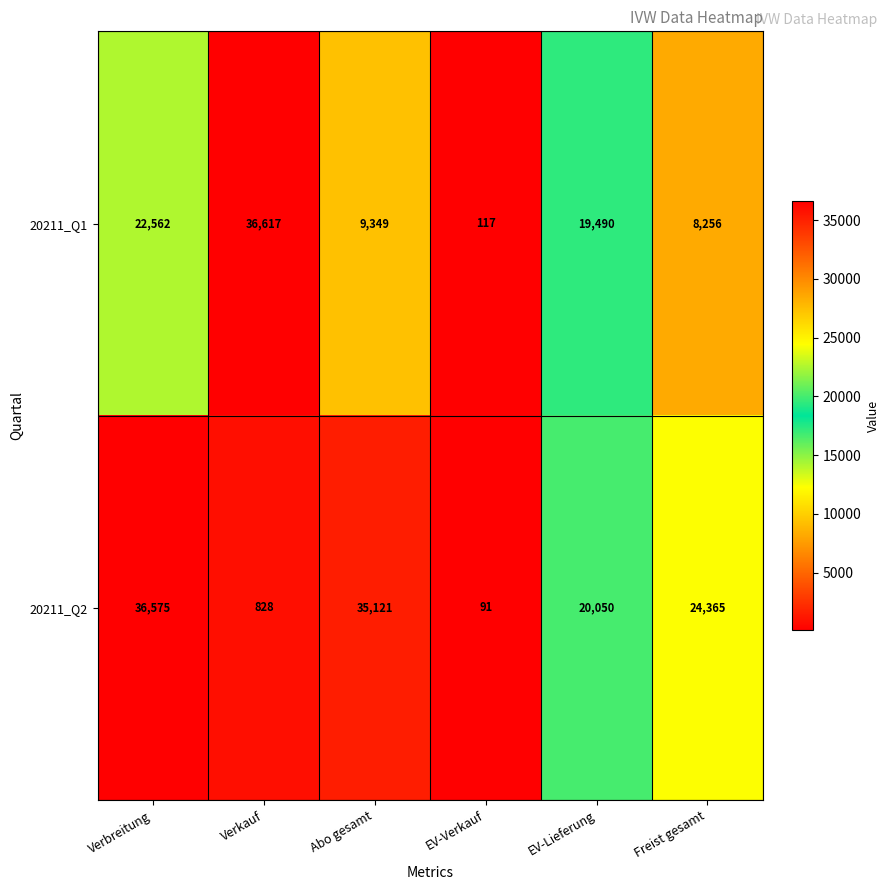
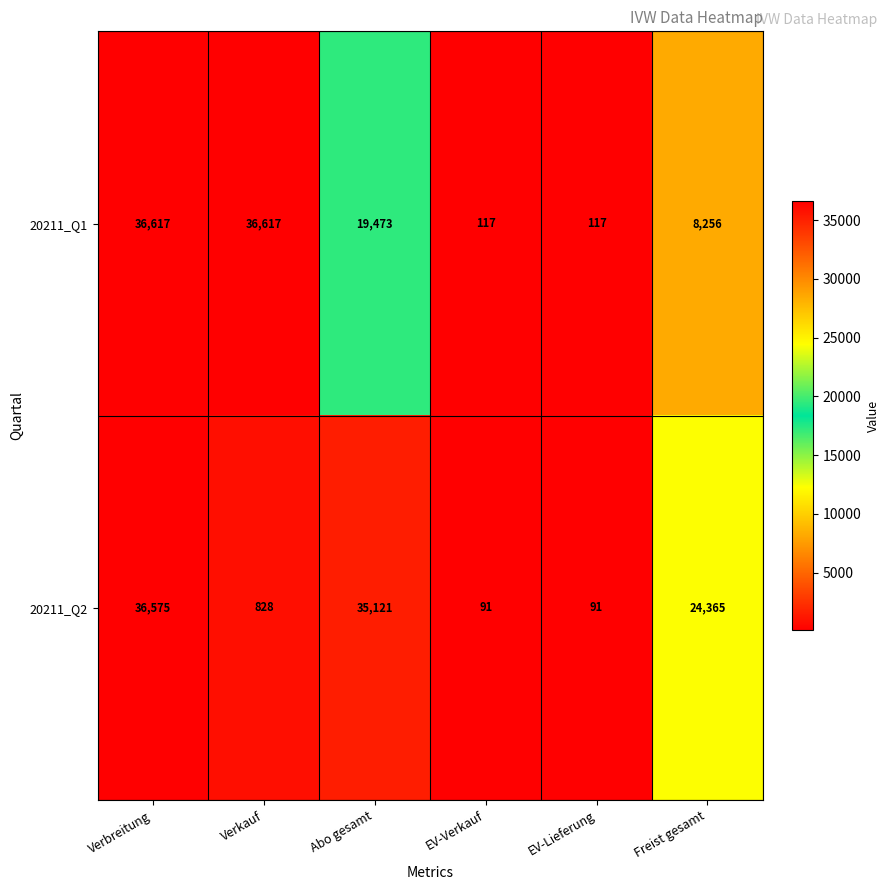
20211_Q1, Verbreitung: 22,562 -> 36,617
20211_Q1, Abo gesamt: 9,349 -> 19,473
20211_Q1, EV-Lieferung: 19,490 -> 117
20211_Q2, EV-Lieferung: 20,050 -> 91
